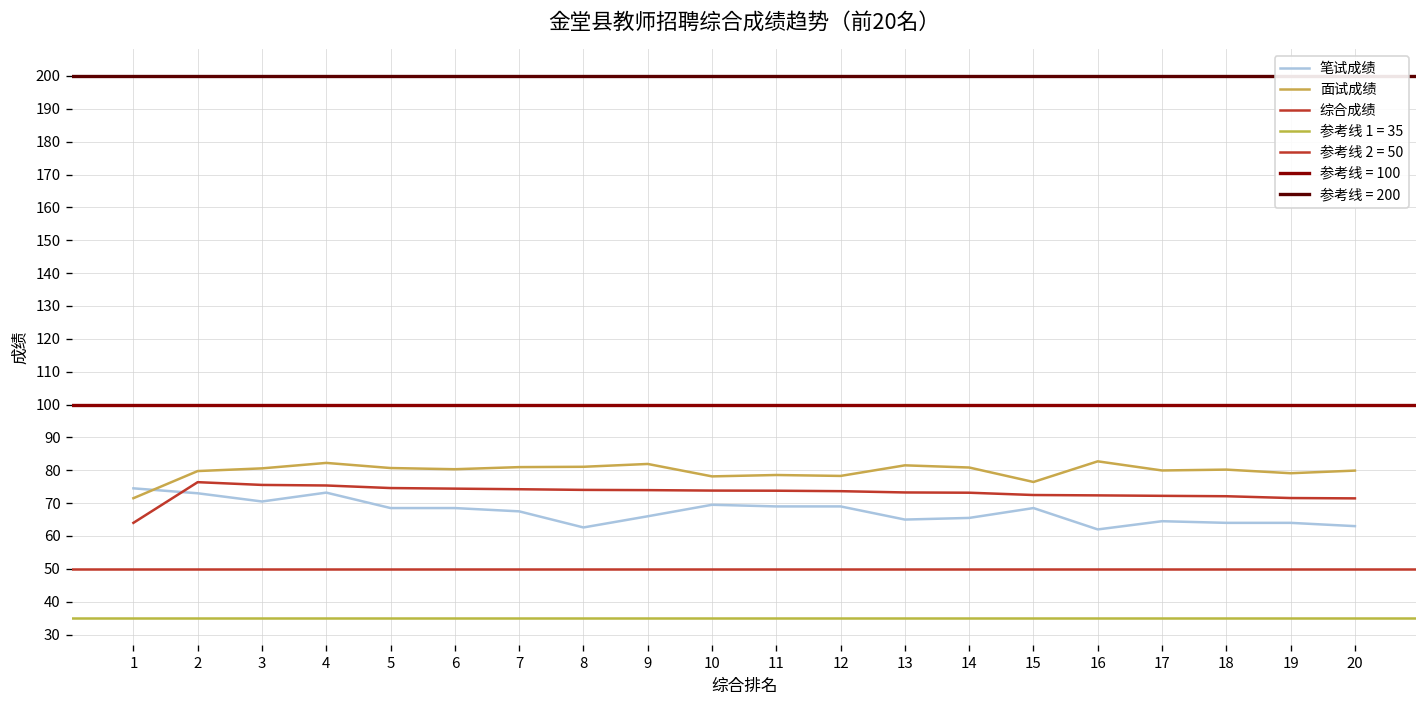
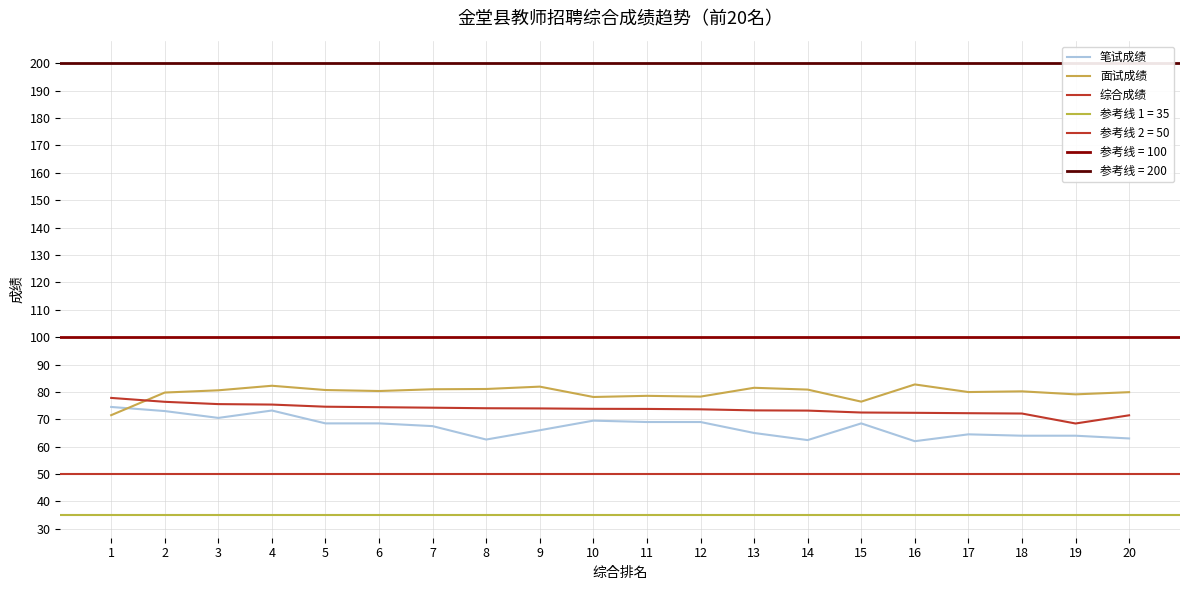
综合成绩, 1: 64 -> 78
笔试成绩, 14: 66 -> 62
综合成绩, 19: 72 -> 68
